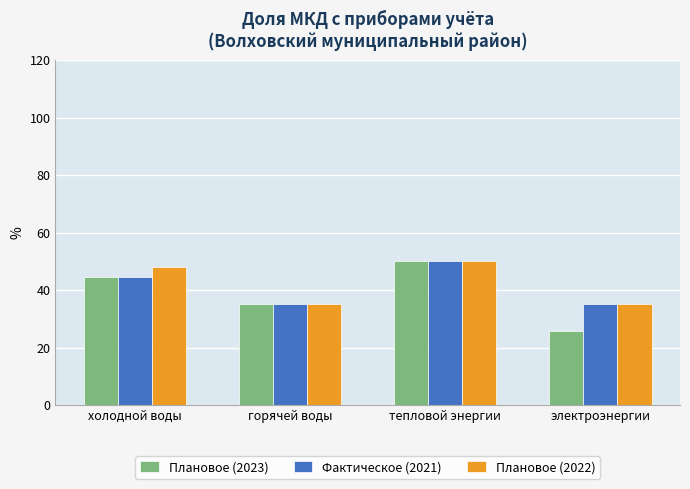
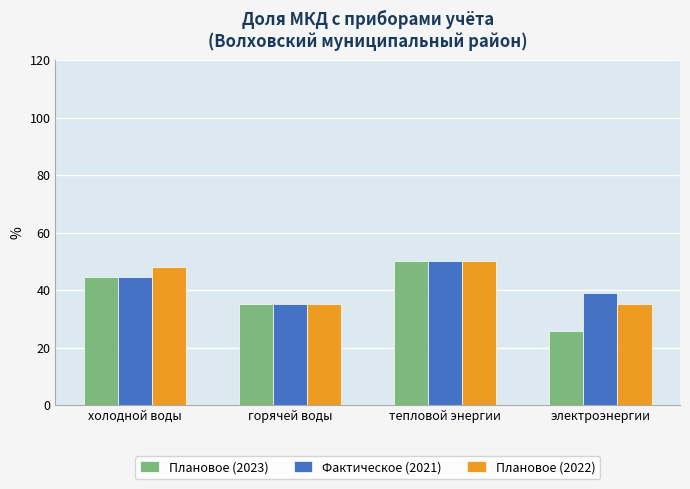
Фактическое (2021), электроэнергии: 35 -> 39
